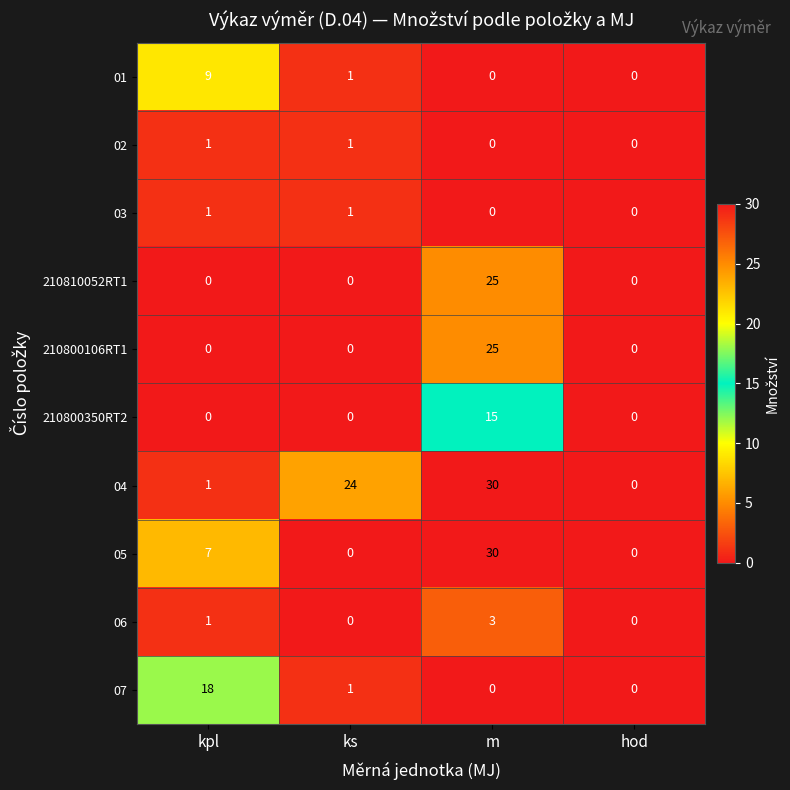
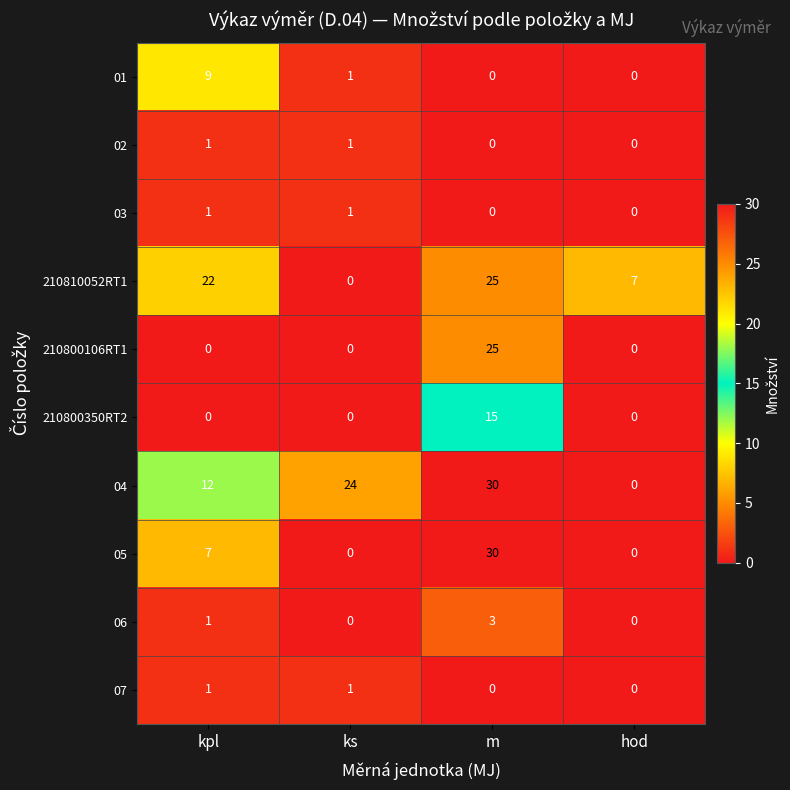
210810052RT1, kpl: 0 -> 22
210810052RT1, hod: 0 -> 7
04, kpl: 1 -> 12
07, kpl: 18 -> 1
